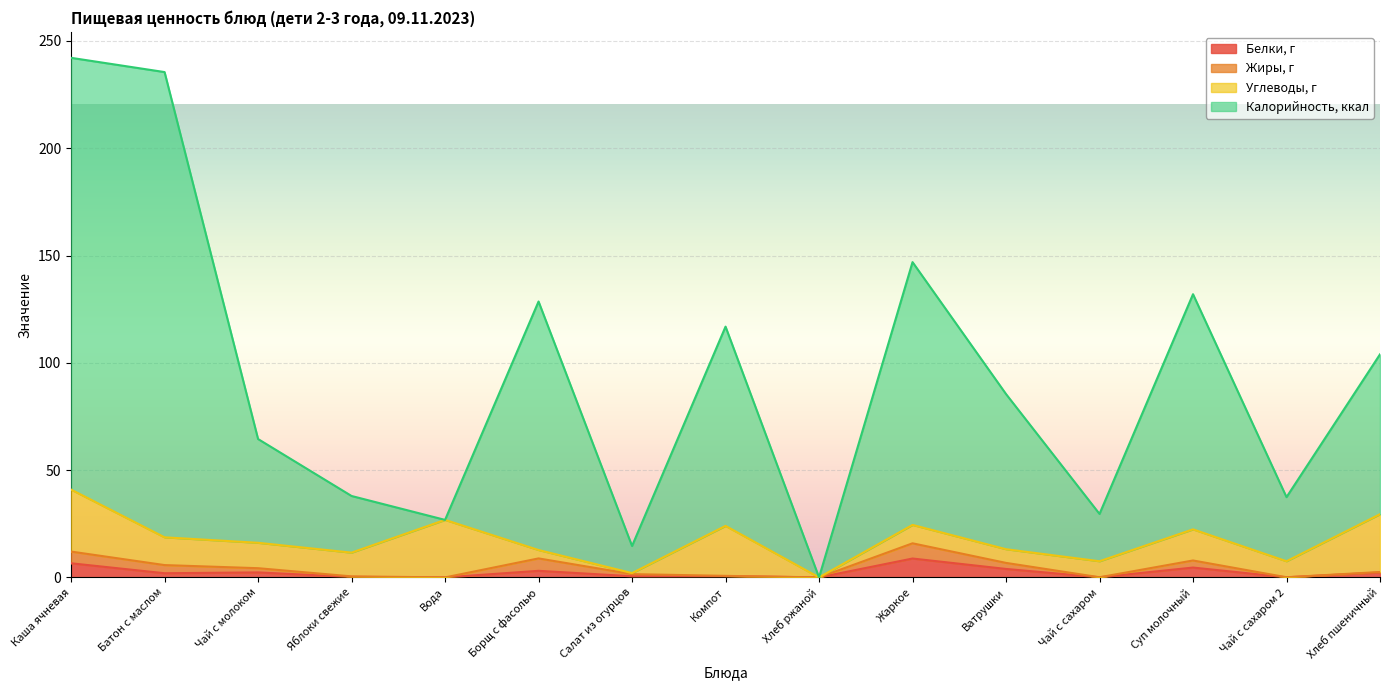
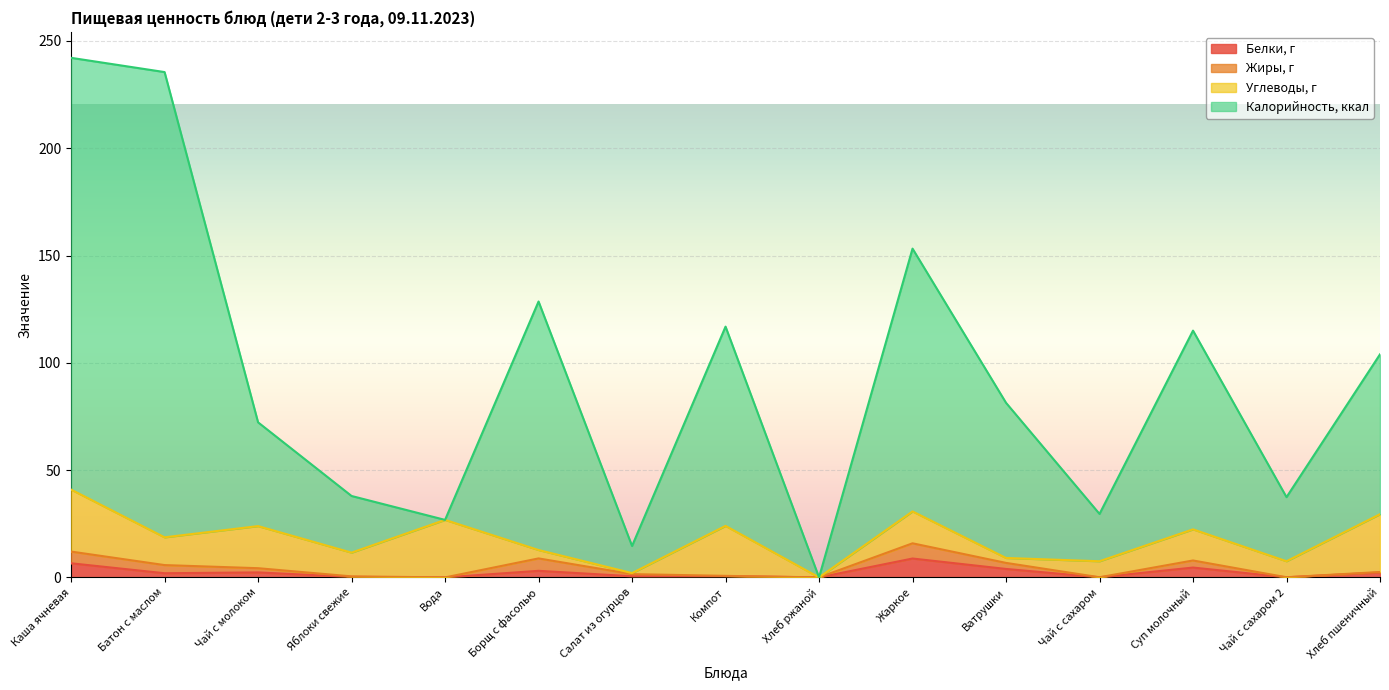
Углеводы, г, Чай с молоком: 12 -> 20
Углеводы, г, Жаркое: 9 -> 15
Углеводы, г, Ватрушки: 6 -> 2
Калорийность, ккал, Суп молочный: 110 -> 93
